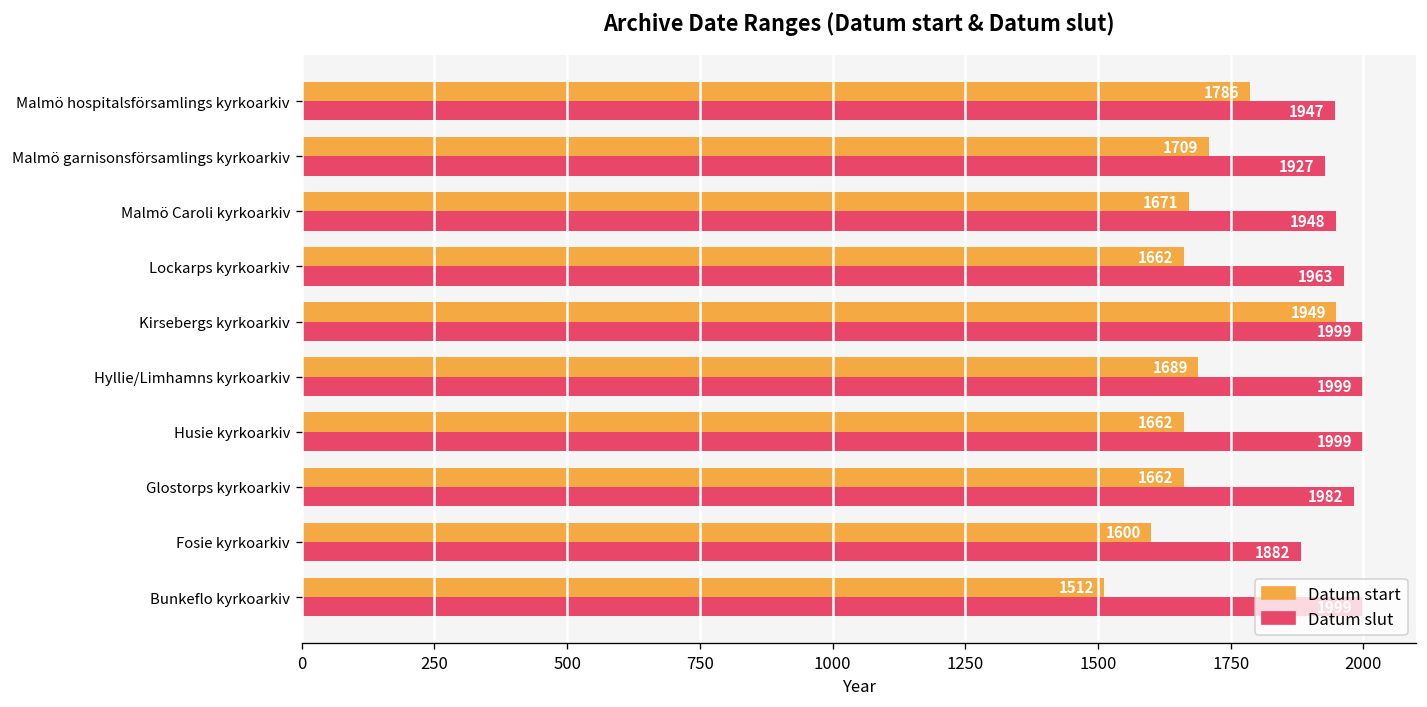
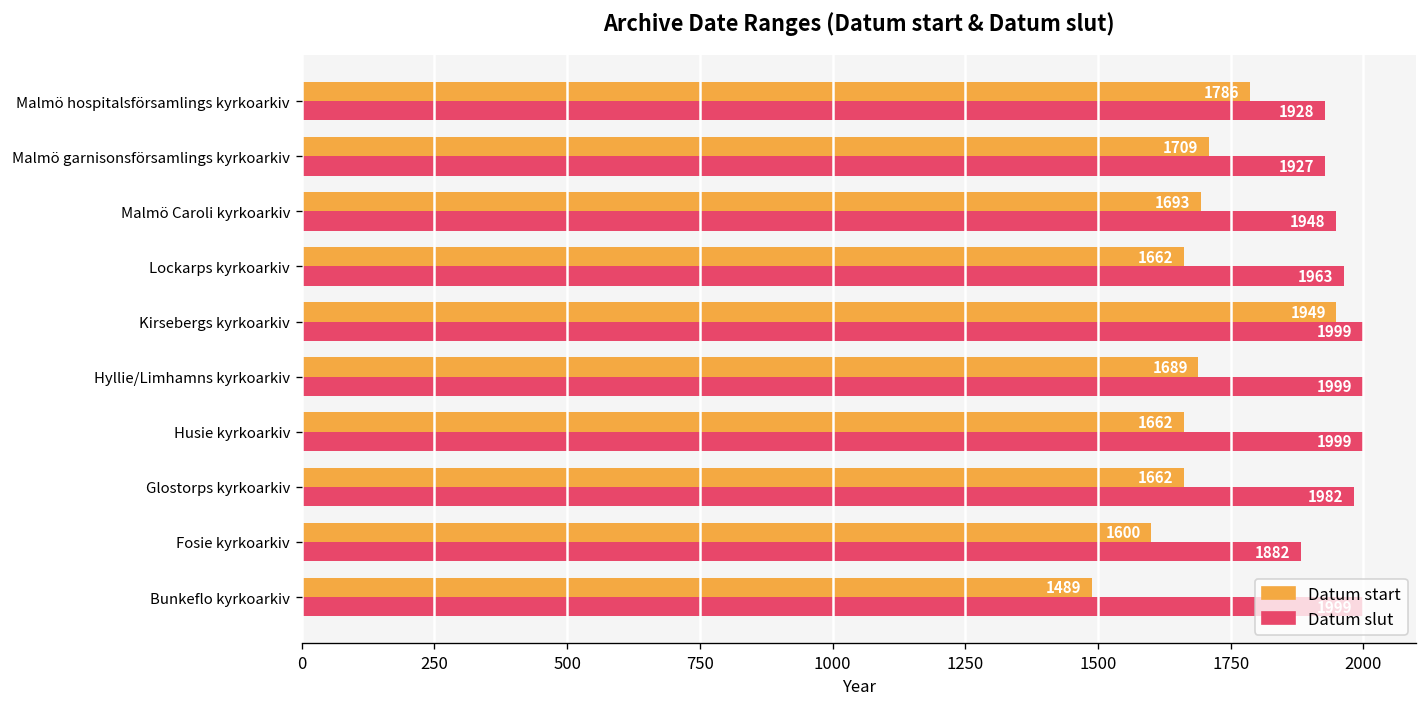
Datum slut, Malmö hospitalsförsamlings kyrkoarkiv: 1947 -> 1928
Datum start, Malmö Caroli kyrkoarkiv: 1671 -> 1693
Datum start, Bunkeflo kyrkoarkiv: 1512 -> 1489
